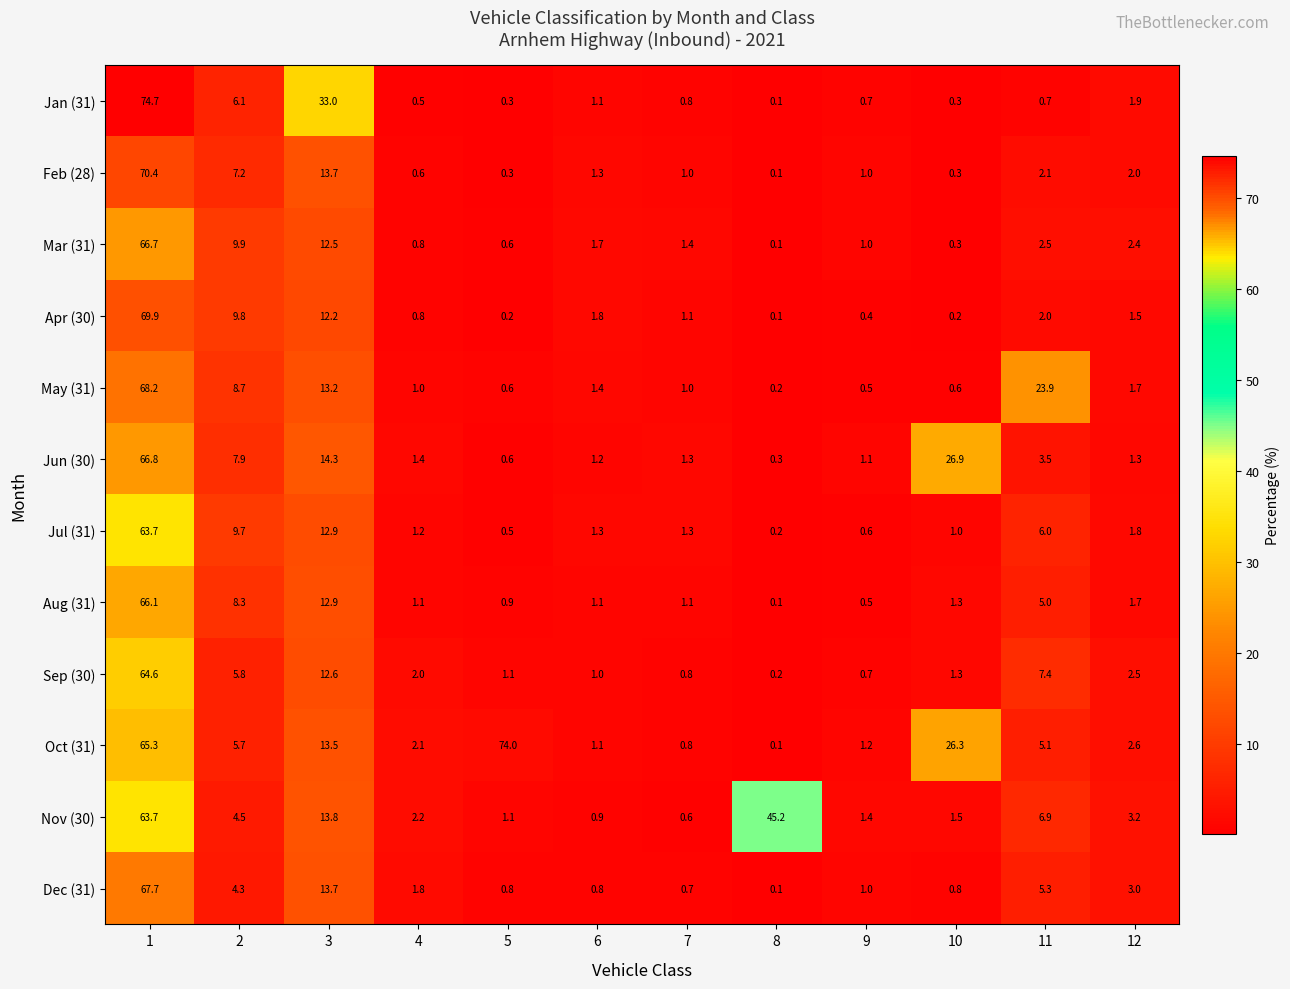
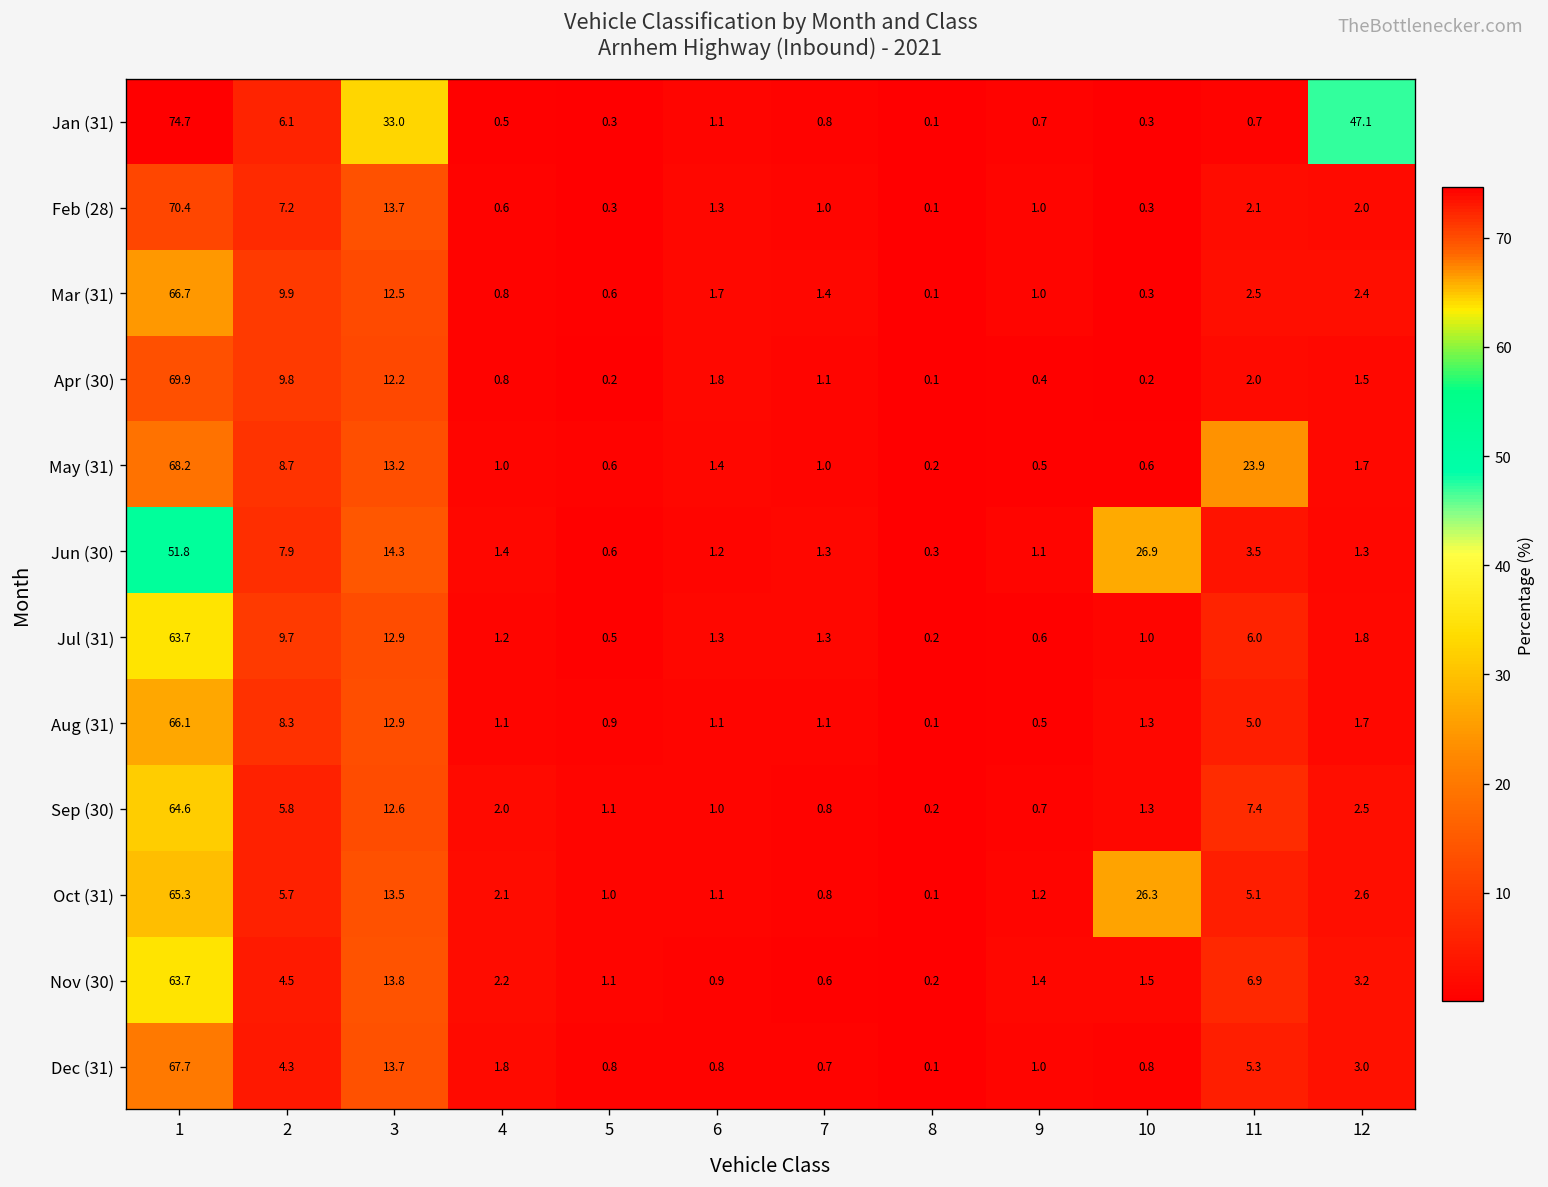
Jan (31), 12: 1.9 -> 47.1
Jun (30), 1: 66.8 -> 51.8
Oct (31), 5: 74.0 -> 1.0
Nov (30), 8: 45.2 -> 0.2
